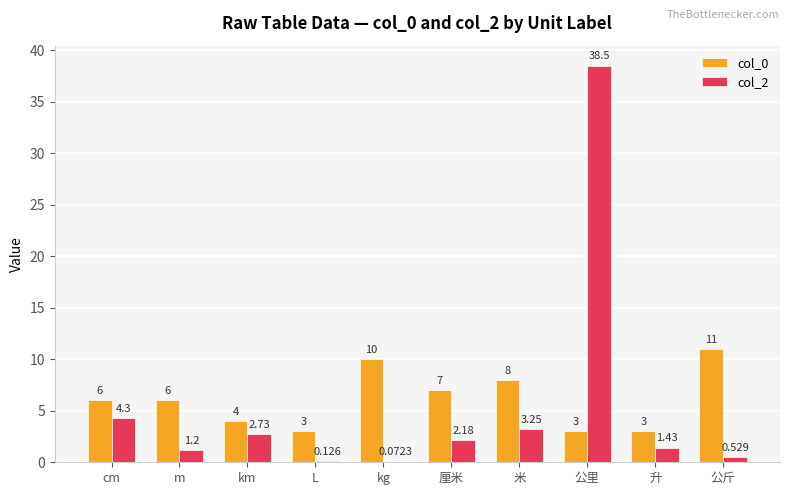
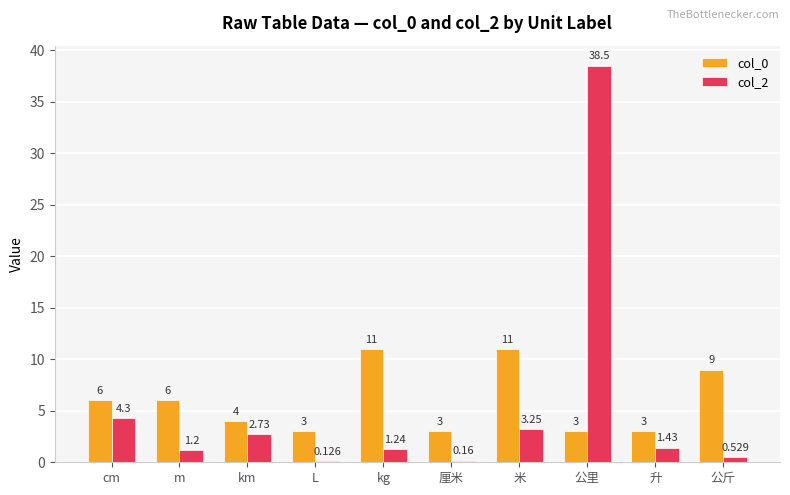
col_0, kg: 10 -> 11
col_2, kg: 0.0723 -> 1.24
col_0, 厘米: 7 -> 3
col_2, 厘米: 2.18 -> 0.16
col_0, 米: 8 -> 11
col_0, 公斤: 11 -> 9
